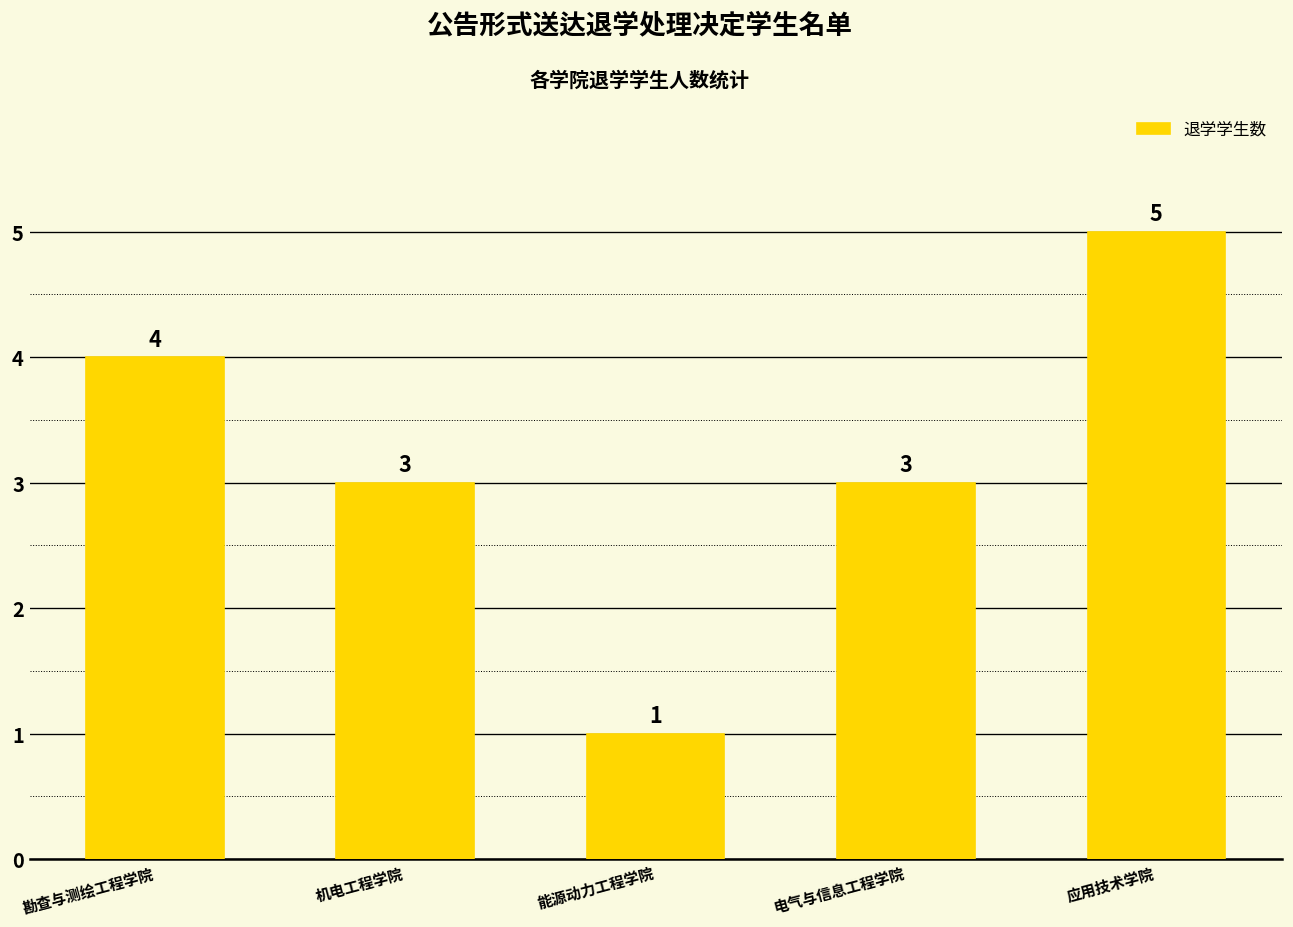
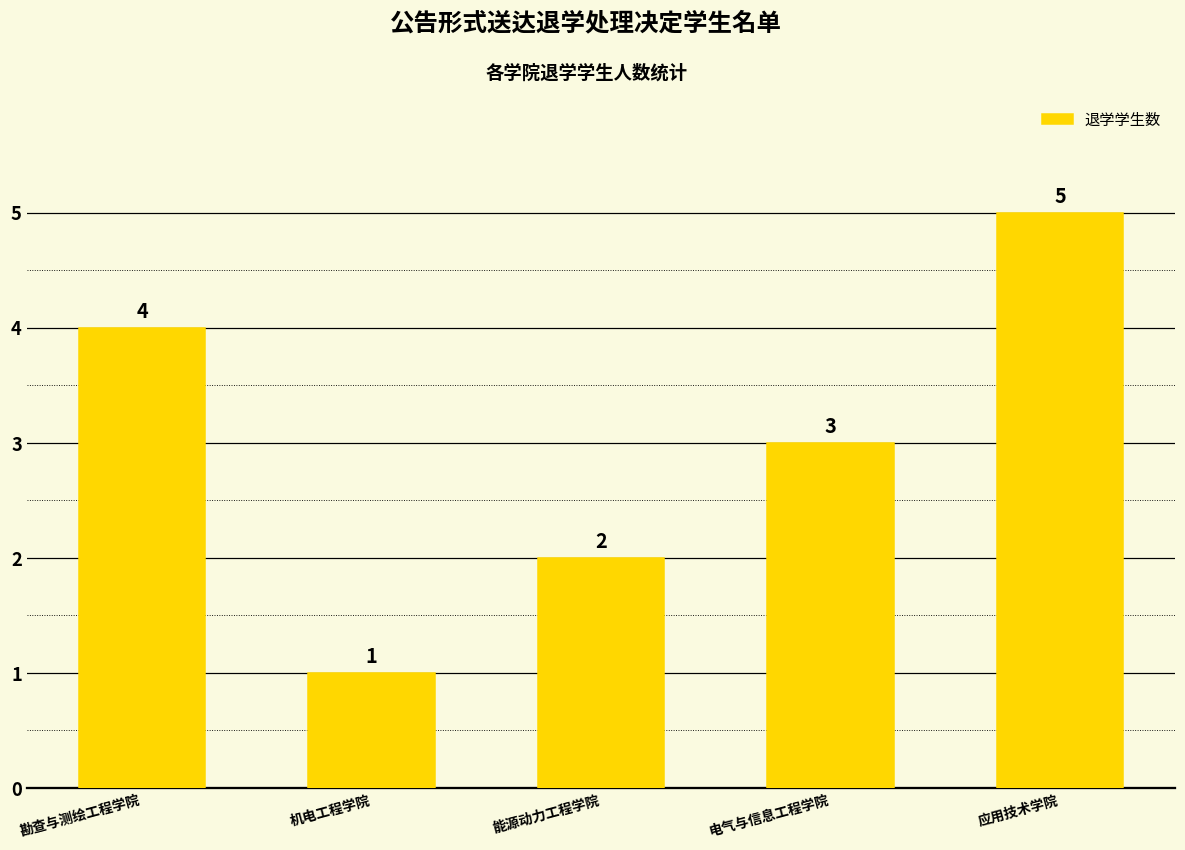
机电工程学院: 3 -> 1
能源动力工程学院: 1 -> 2
